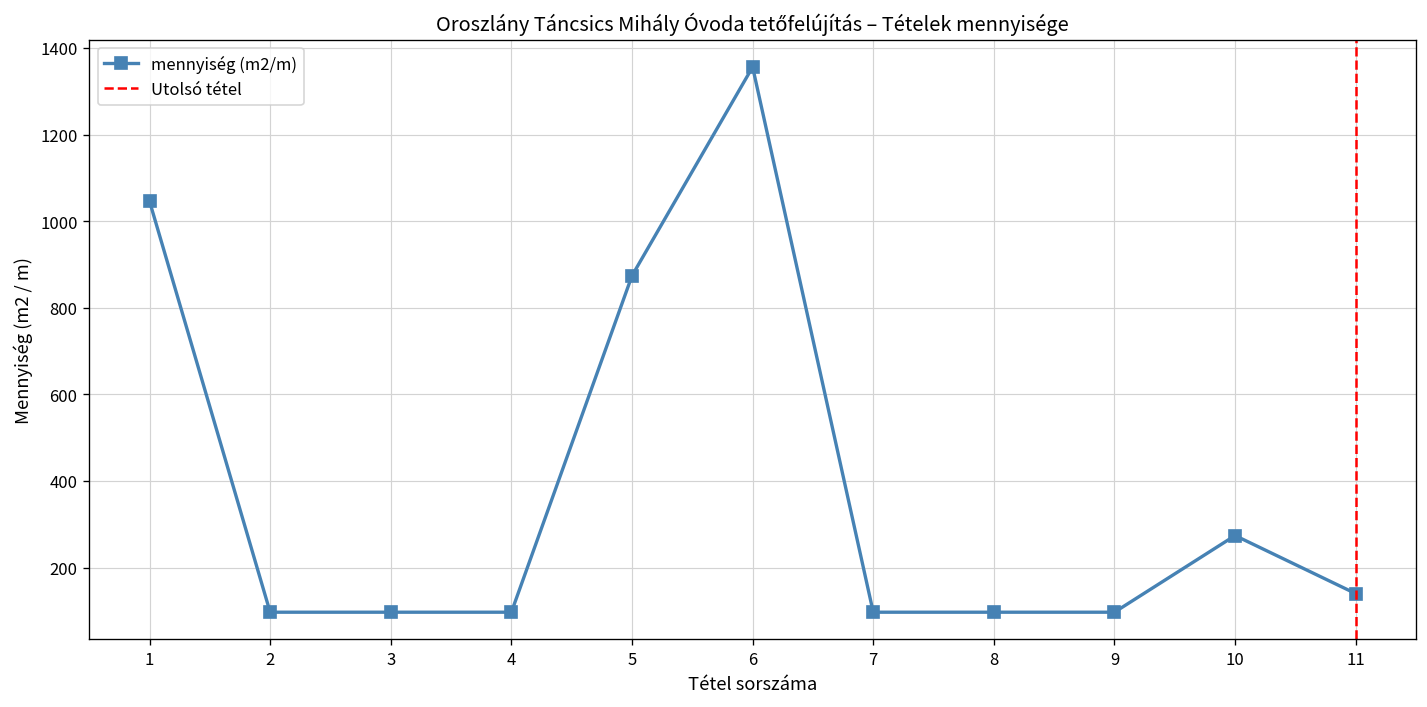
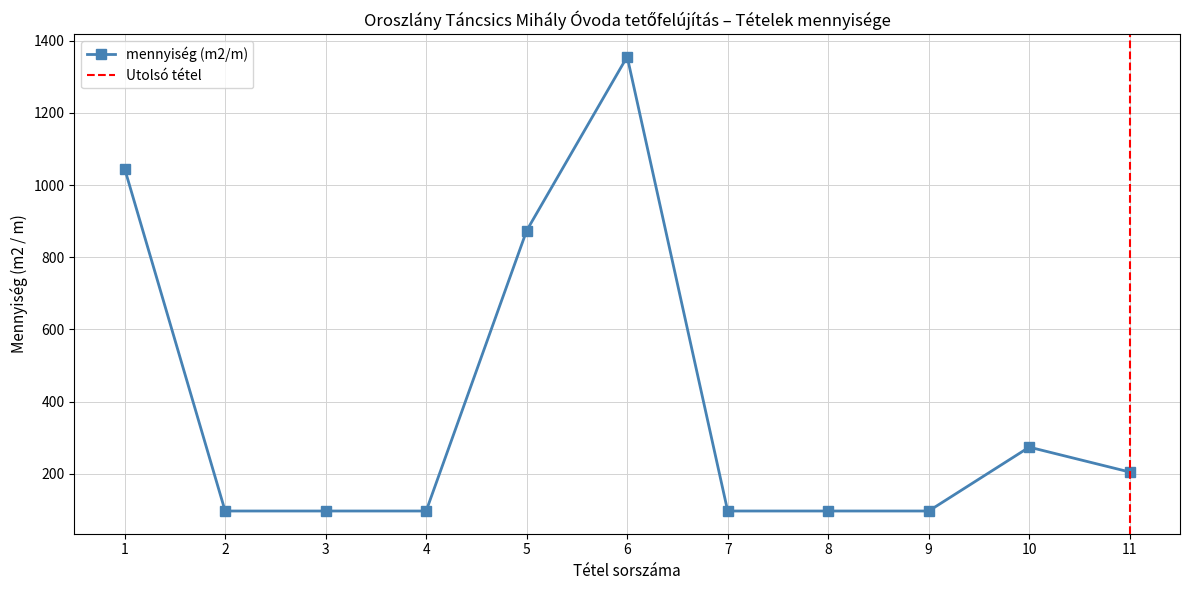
11: 140 -> 210
